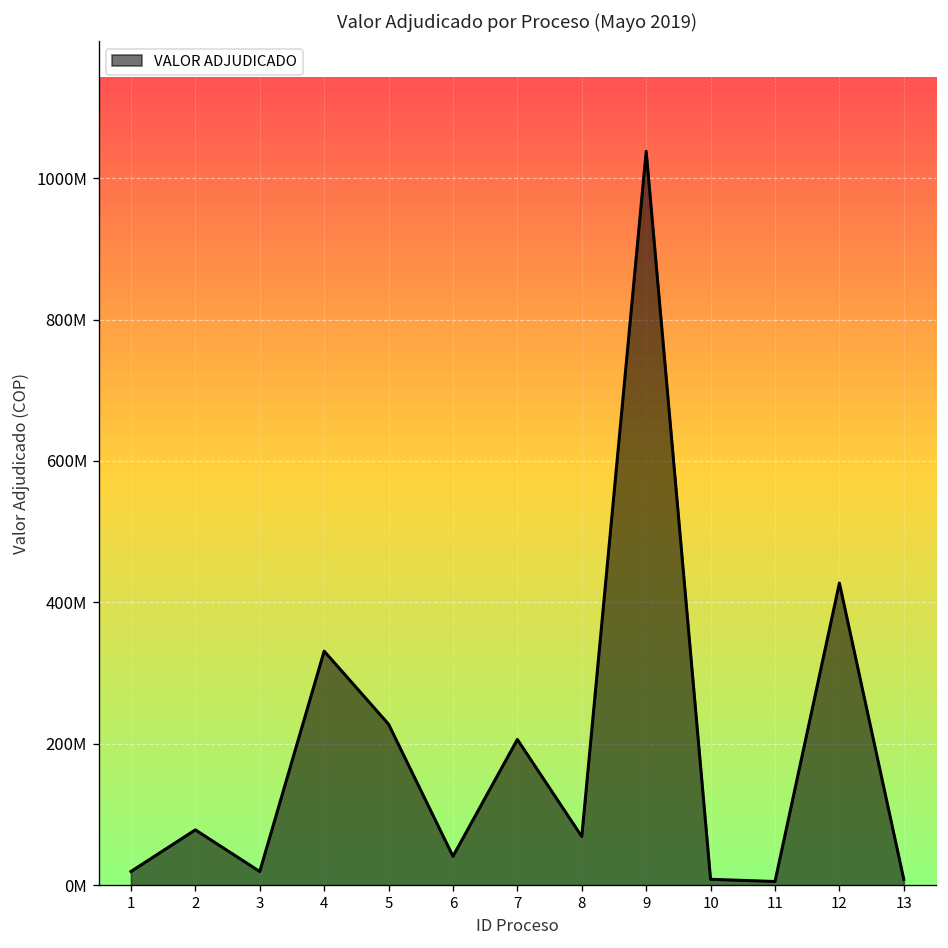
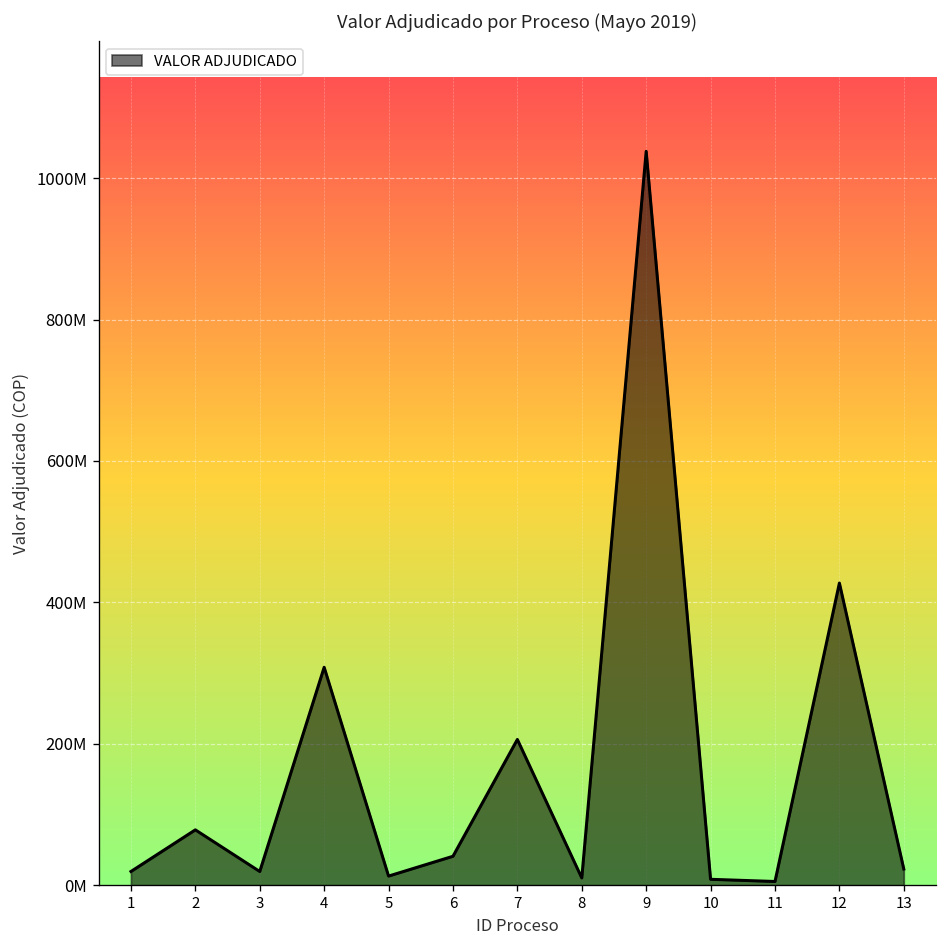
4: 330000000 -> 310000000
5: 230000000 -> 10000000
8: 70000000 -> 10000000
13: 10000000 -> 20000000
